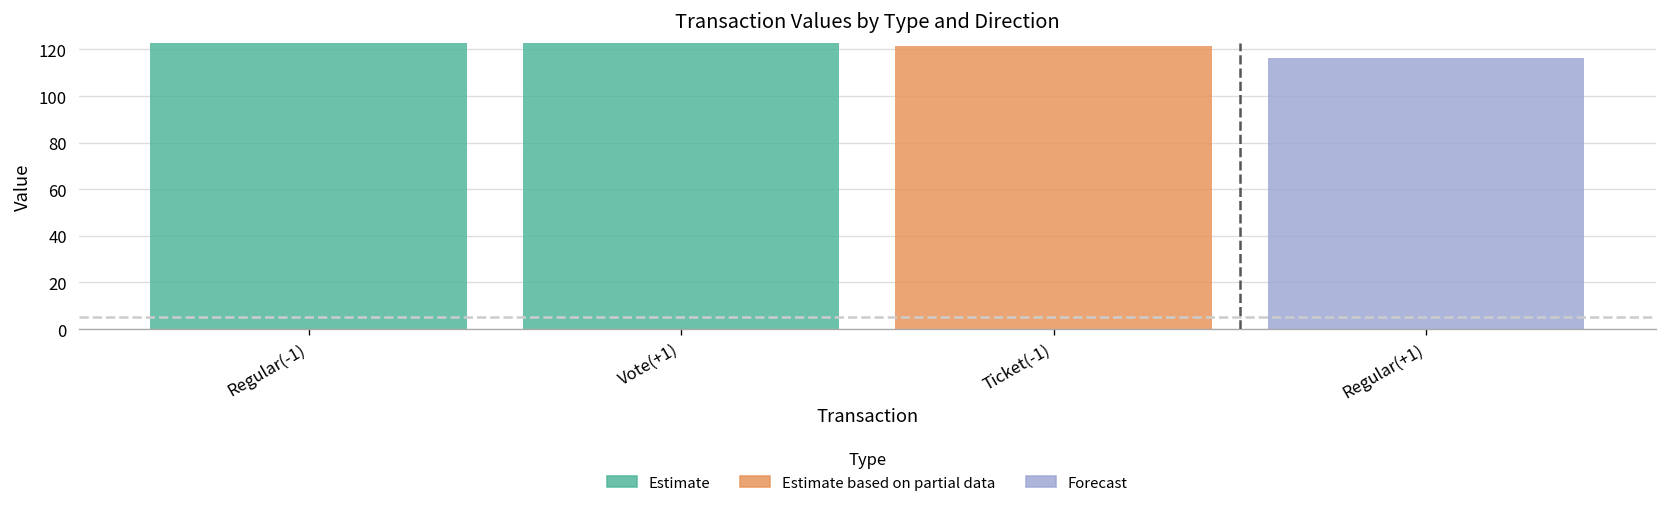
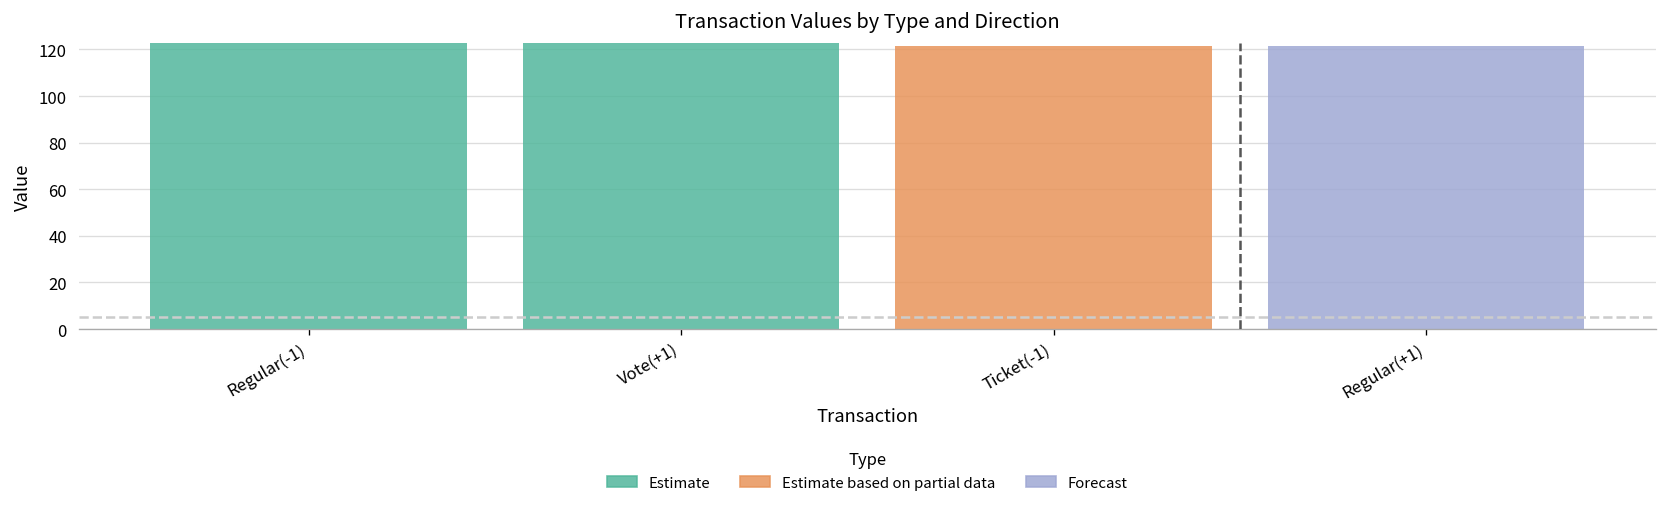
Forecast, Regular(+1): 116 -> 122
